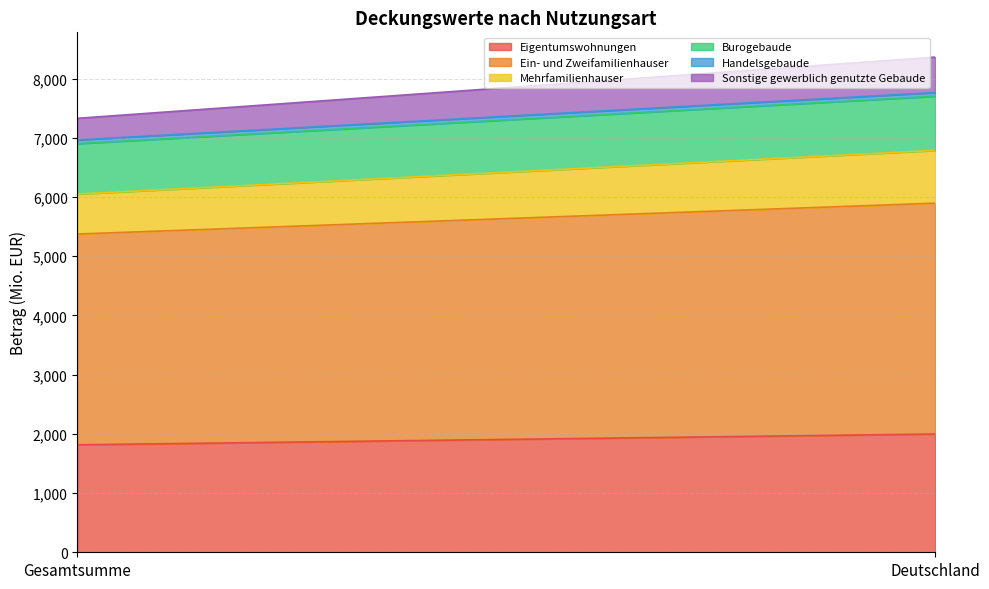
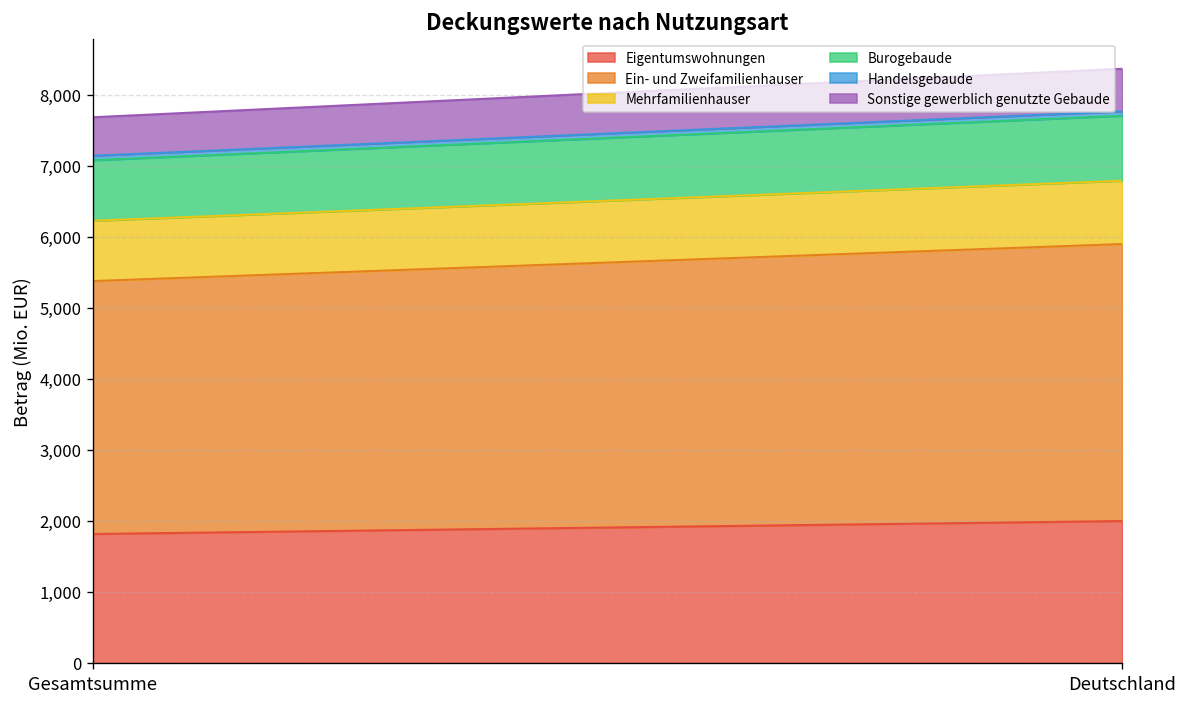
Mehrfamilienhauser, Gesamtsumme: 700 -> 800
Sonstige gewerblich genutzte Gebaude, Gesamtsumme: 400 -> 500
